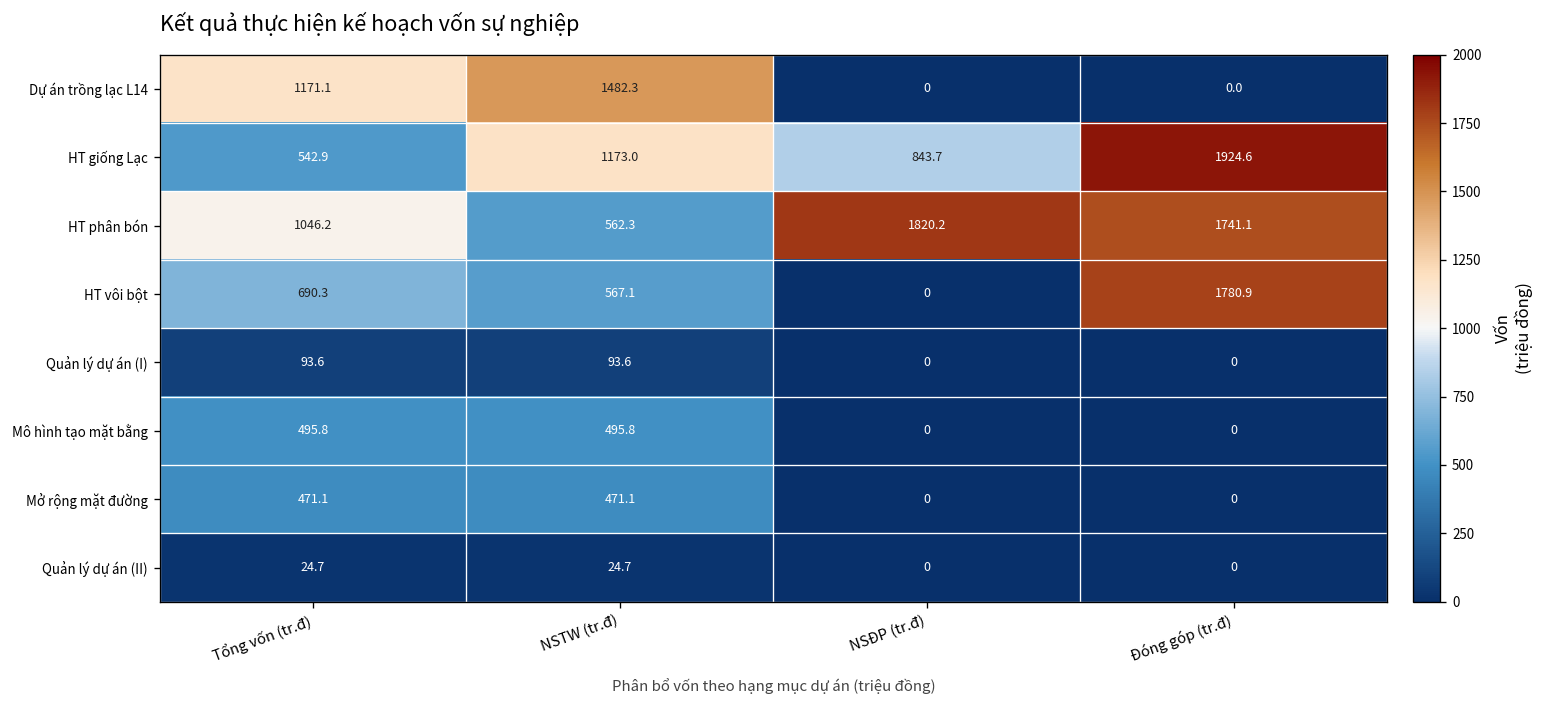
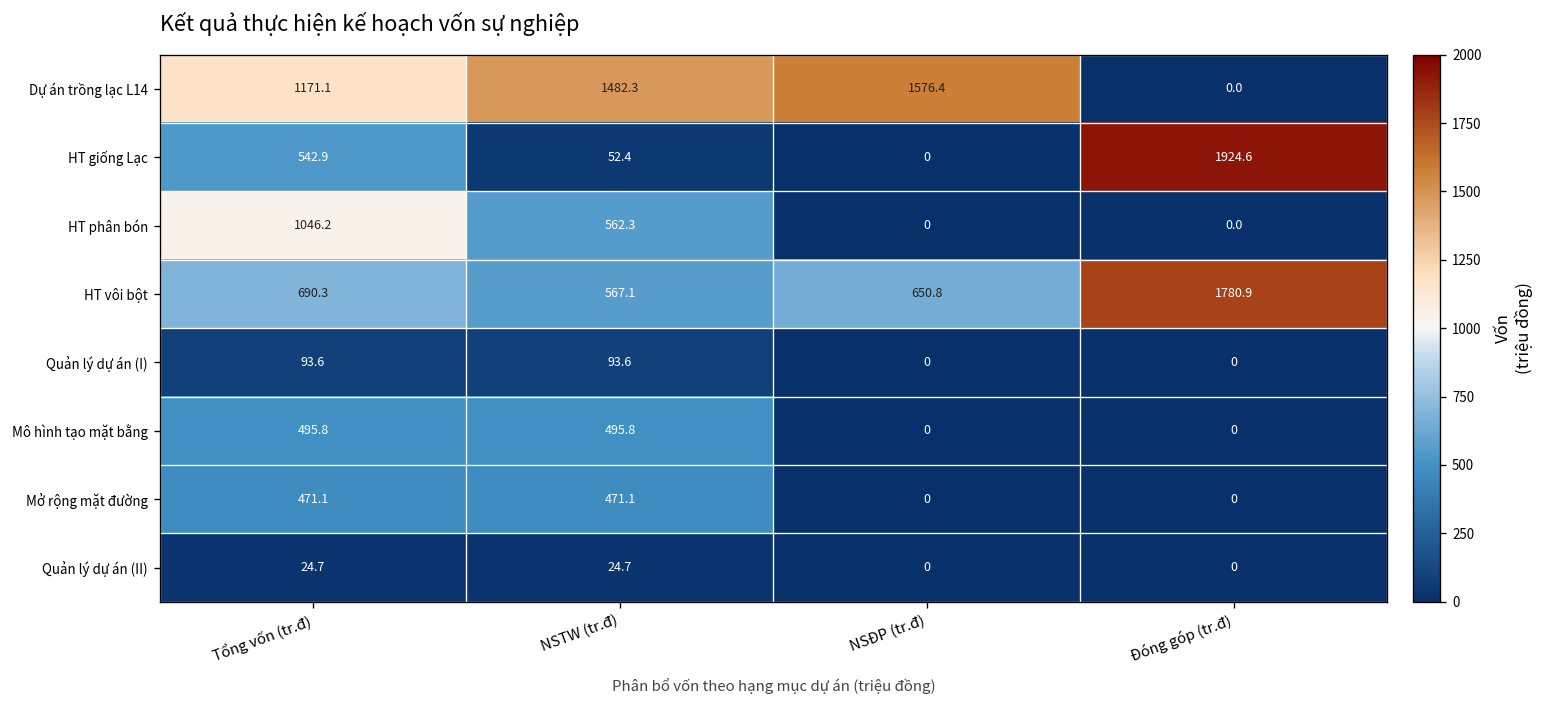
Dự án trồng lạc L14, NSĐP (tr.đ): 0 -> 1576.4
HT giống Lạc, NSTW (tr.đ): 1173.0 -> 52.4
HT giống Lạc, NSĐP (tr.đ): 843.7 -> 0
HT phân bón, NSĐP (tr.đ): 1820.2 -> 0
HT phân bón, Đóng góp (tr.đ): 1741.1 -> 0.0
HT vôi bột, NSĐP (tr.đ): 0 -> 650.8
